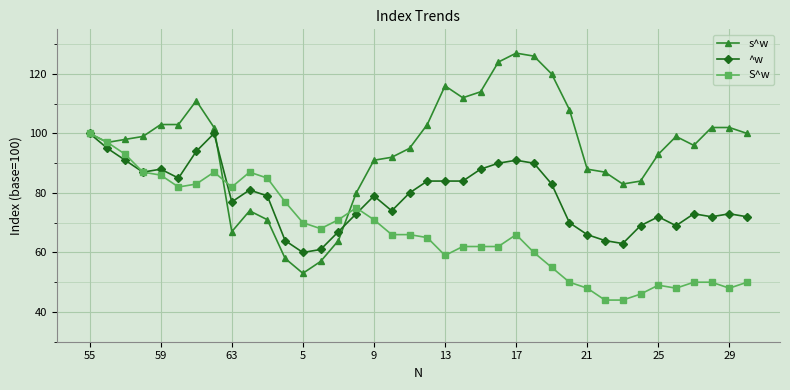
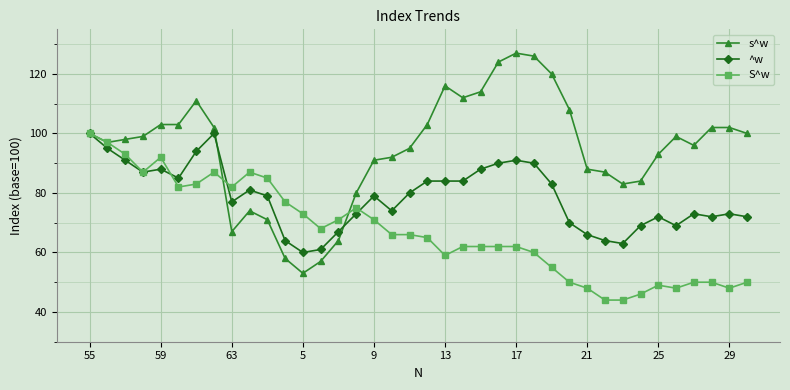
S^w, 59: 86 -> 92
S^w, 5: 70 -> 73
S^w, 17: 66 -> 62
